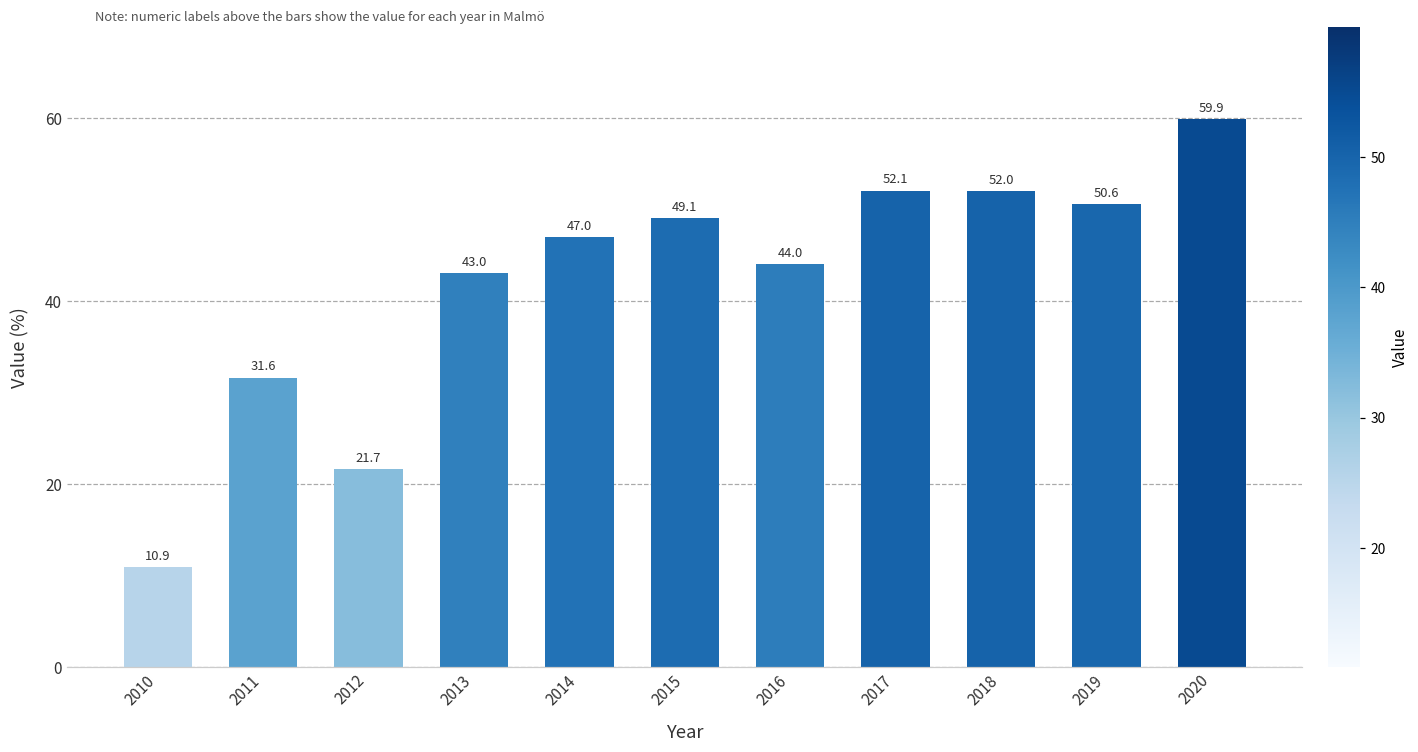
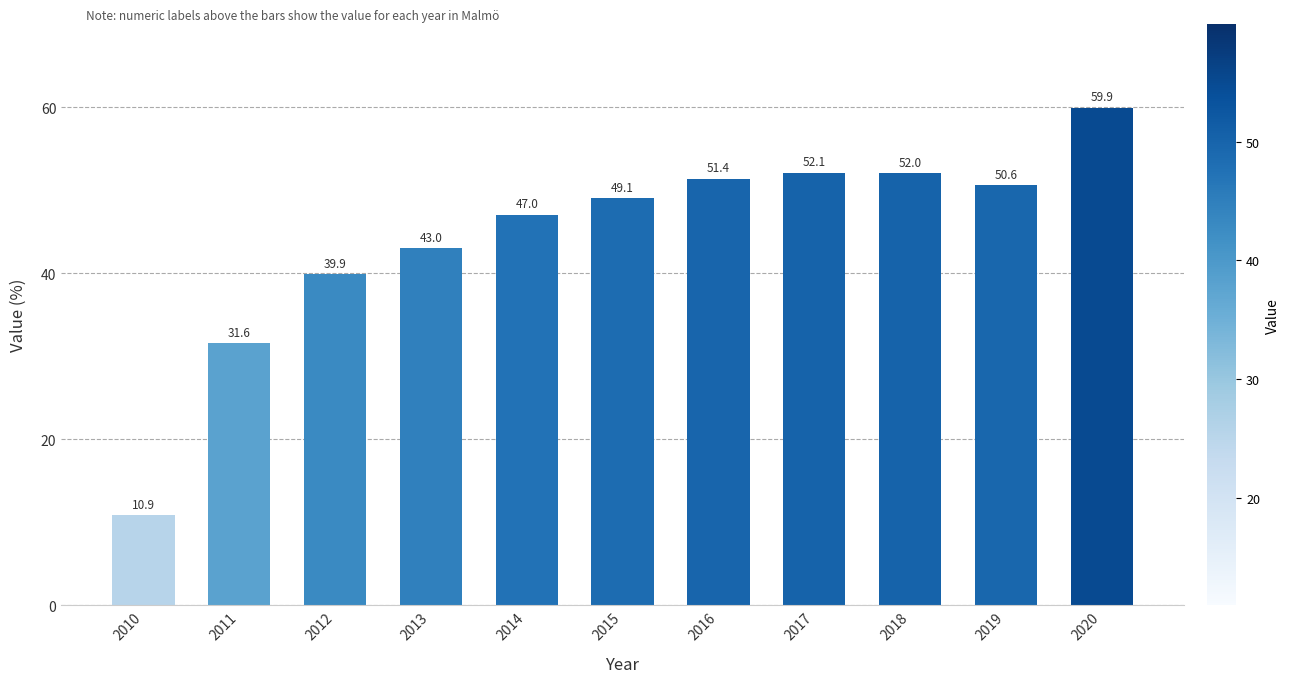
2012: 21.7 -> 39.9
2016: 44.0 -> 51.4
